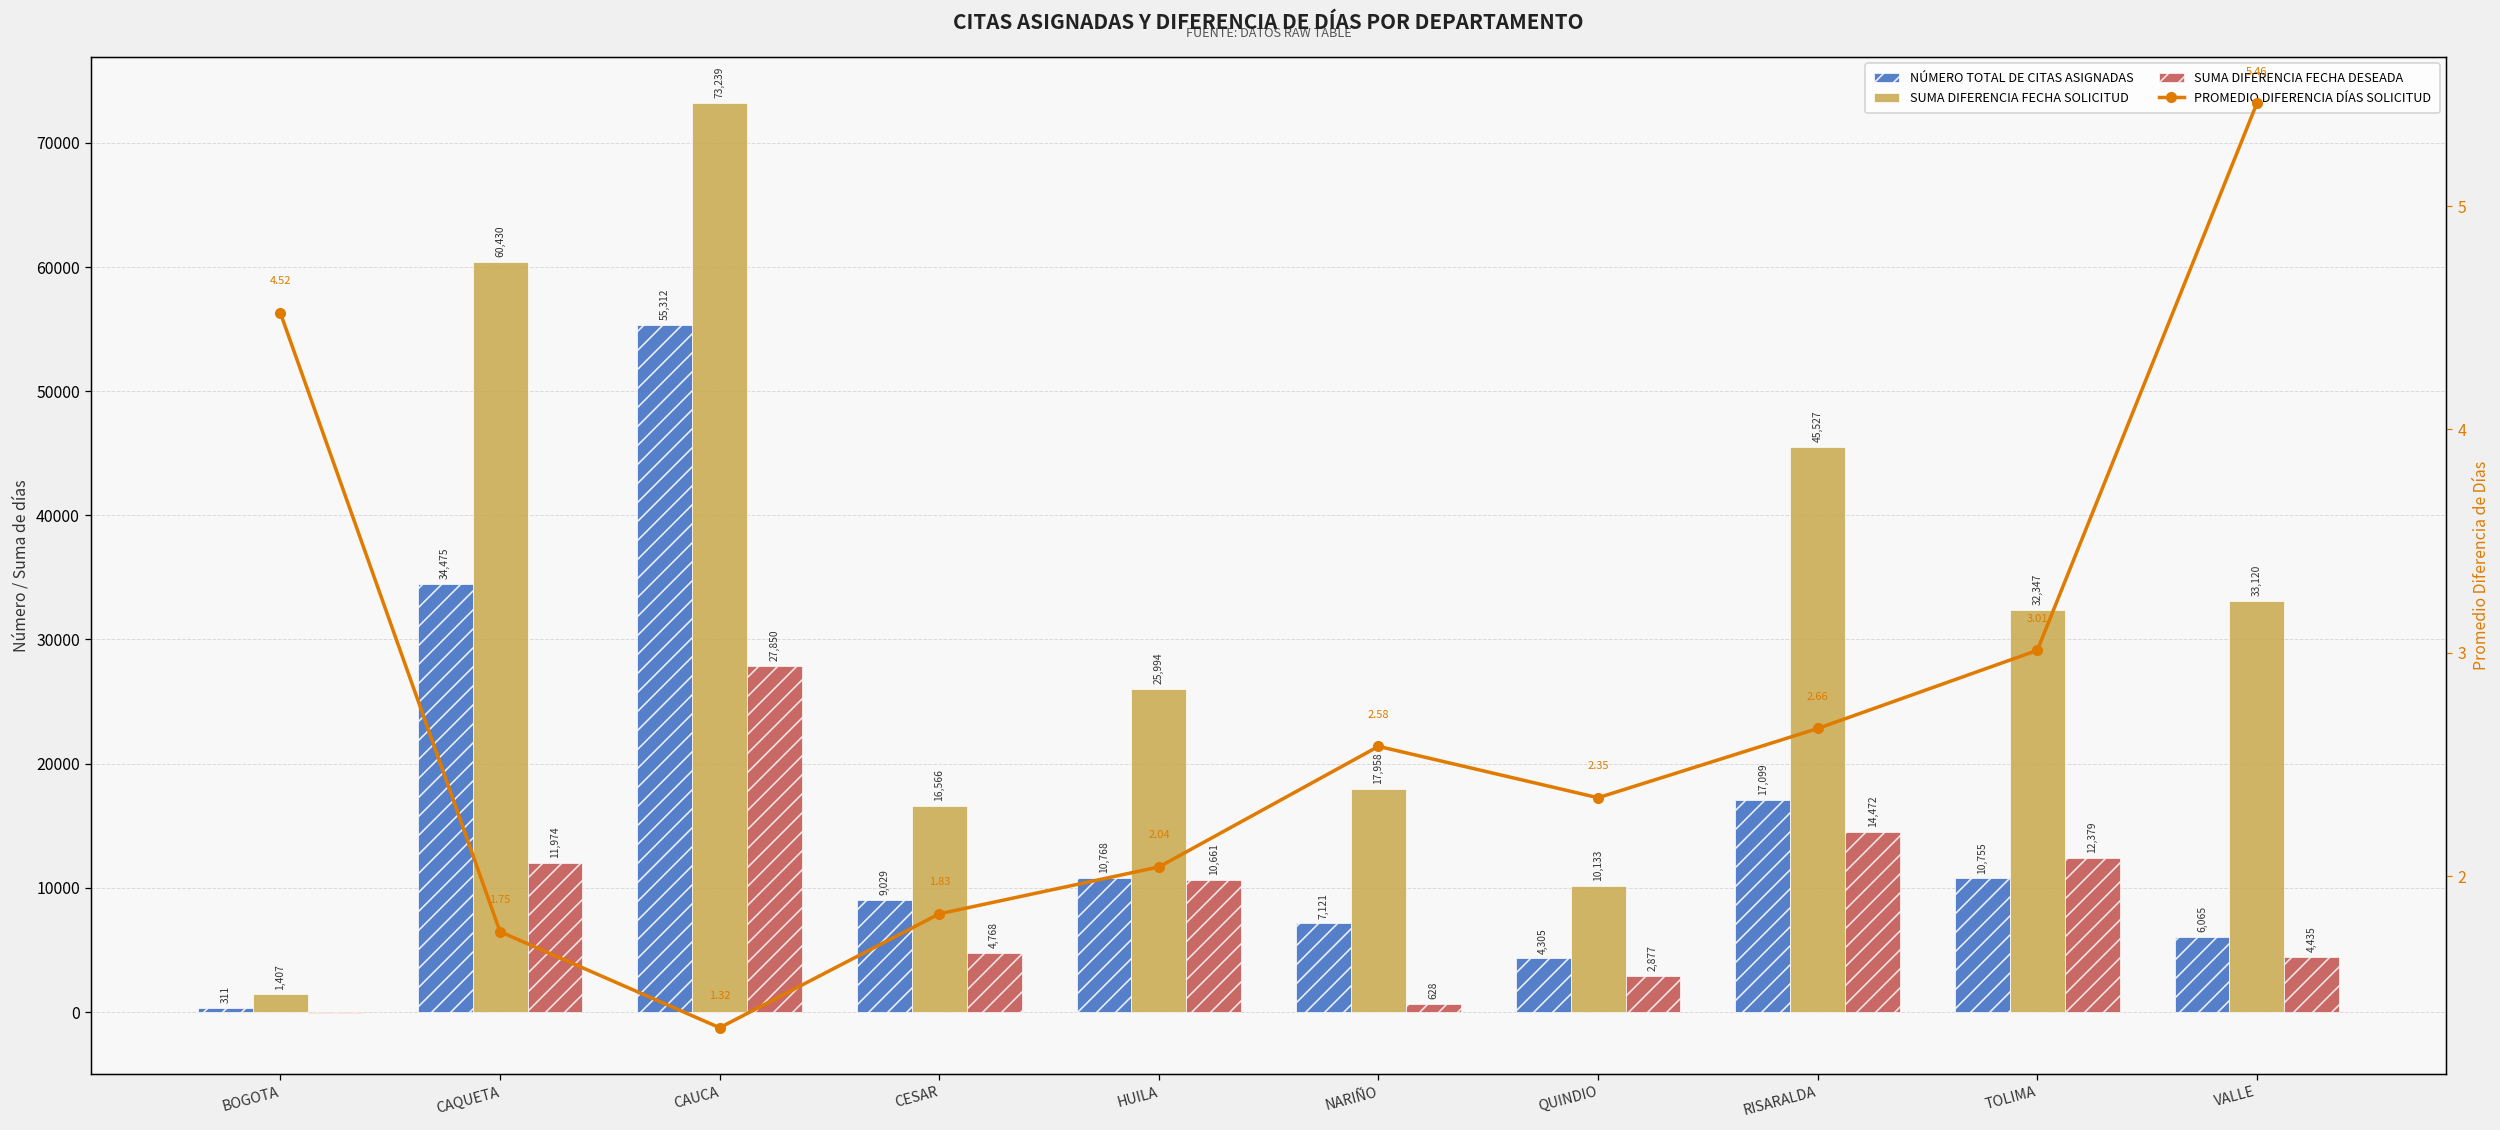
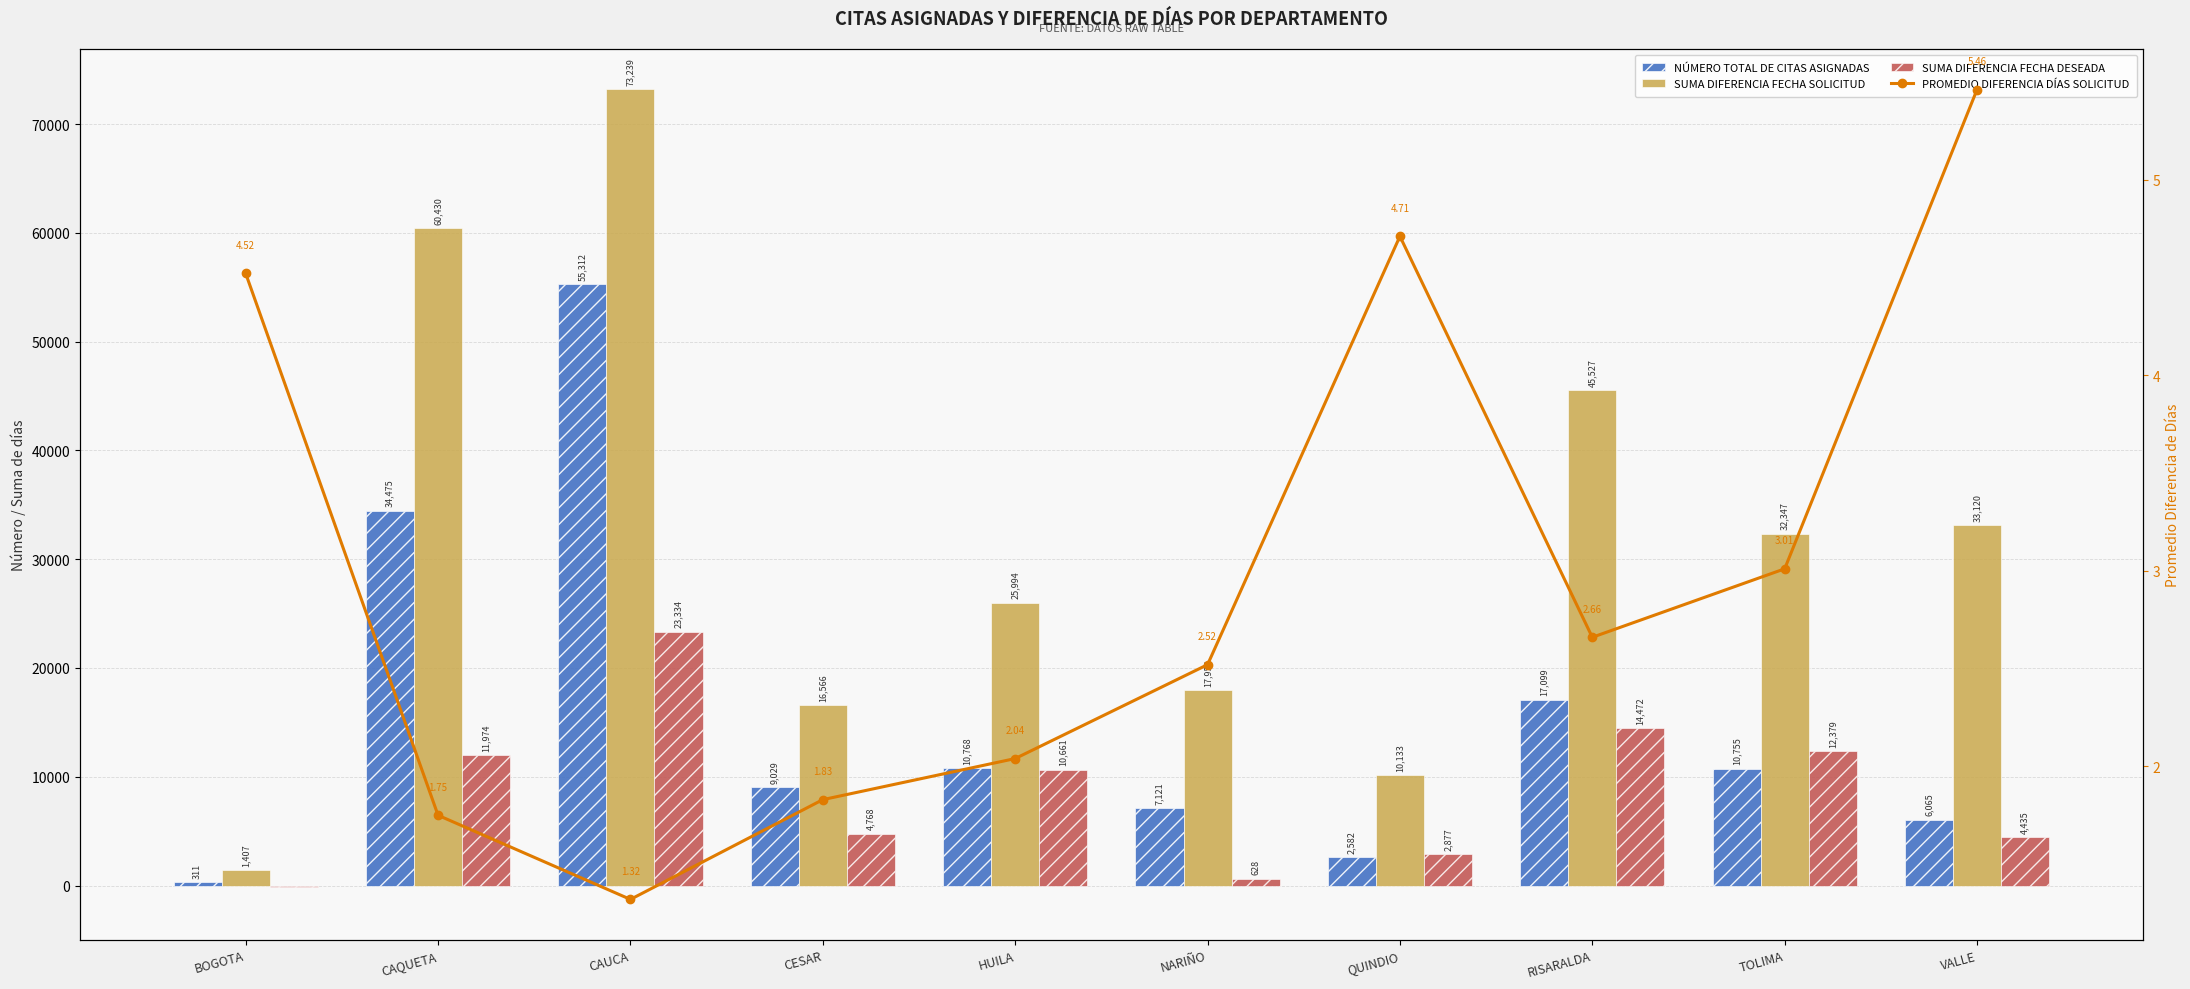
SUMA DIFERENCIA FECHA DESEADA, CAUCA: 27,850 -> 23,334
NÚMERO TOTAL DE CITAS ASIGNADAS, QUINDIO: 4,305 -> 2,582
PROMEDIO DIFERENCIA DÍAS SOLICITUD, NARIÑO: 2.58 -> 2.52
PROMEDIO DIFERENCIA DÍAS SOLICITUD, QUINDIO: 2.35 -> 4.71
